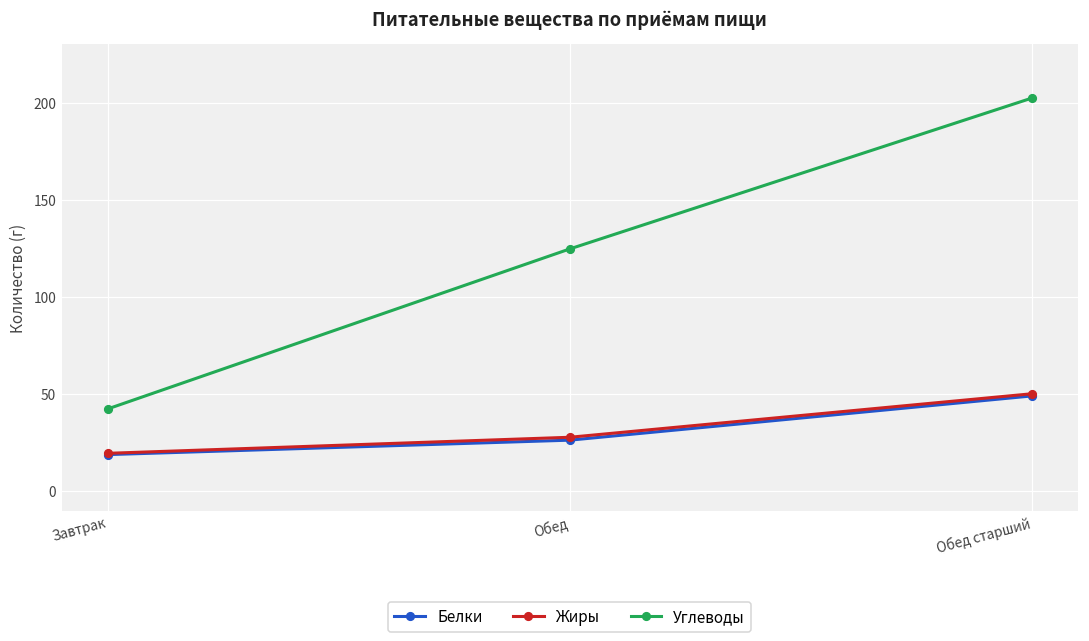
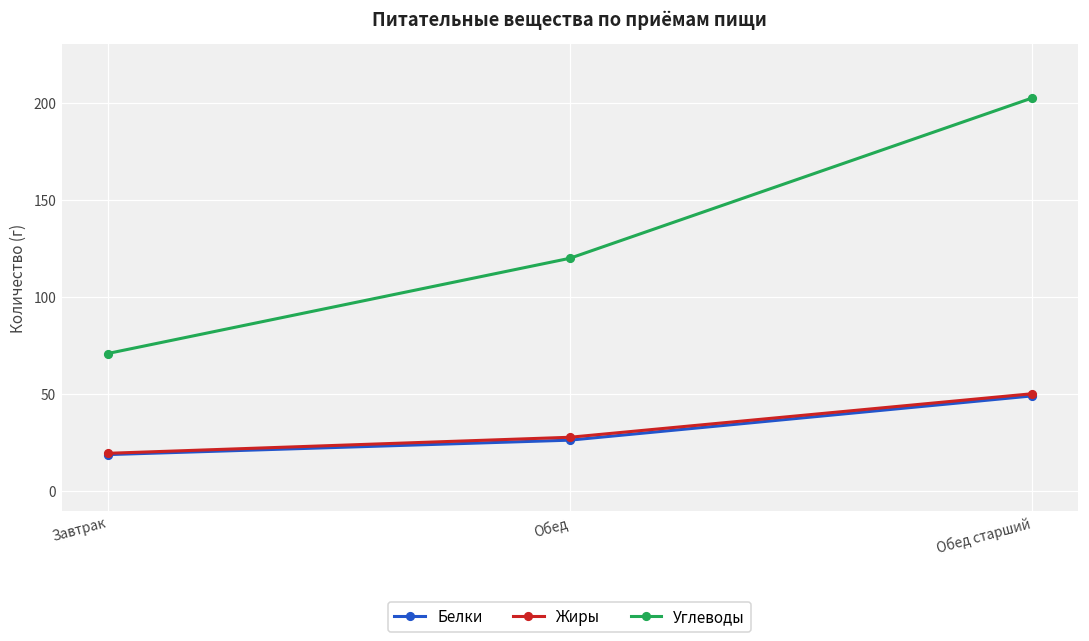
Углеводы, Завтрак: 42 -> 71
Углеводы, Обед: 125 -> 120
